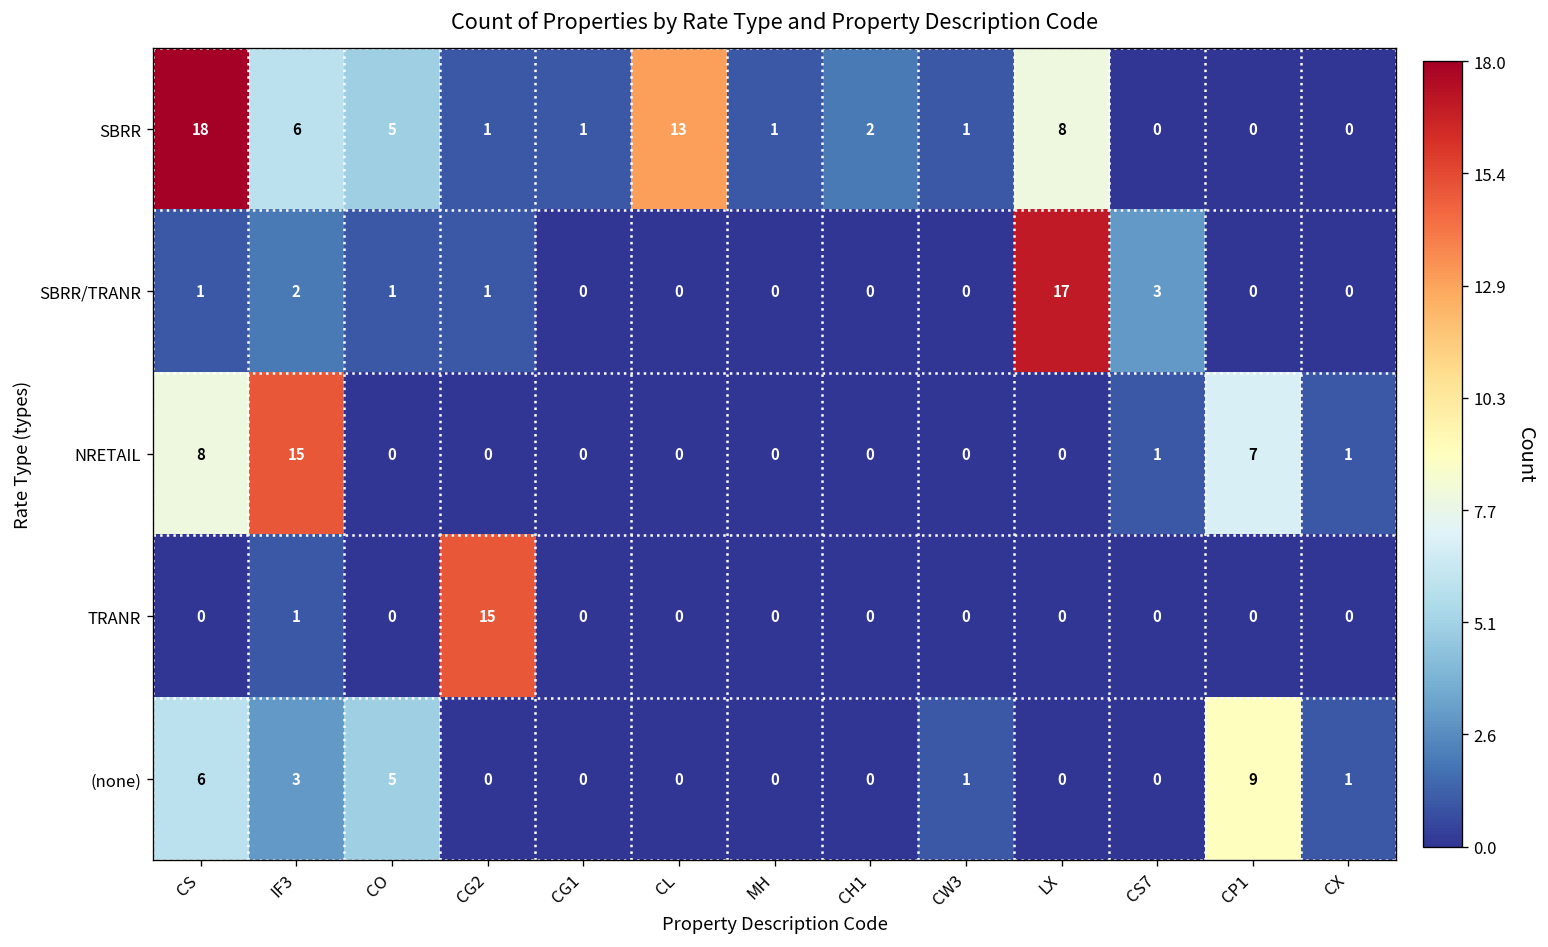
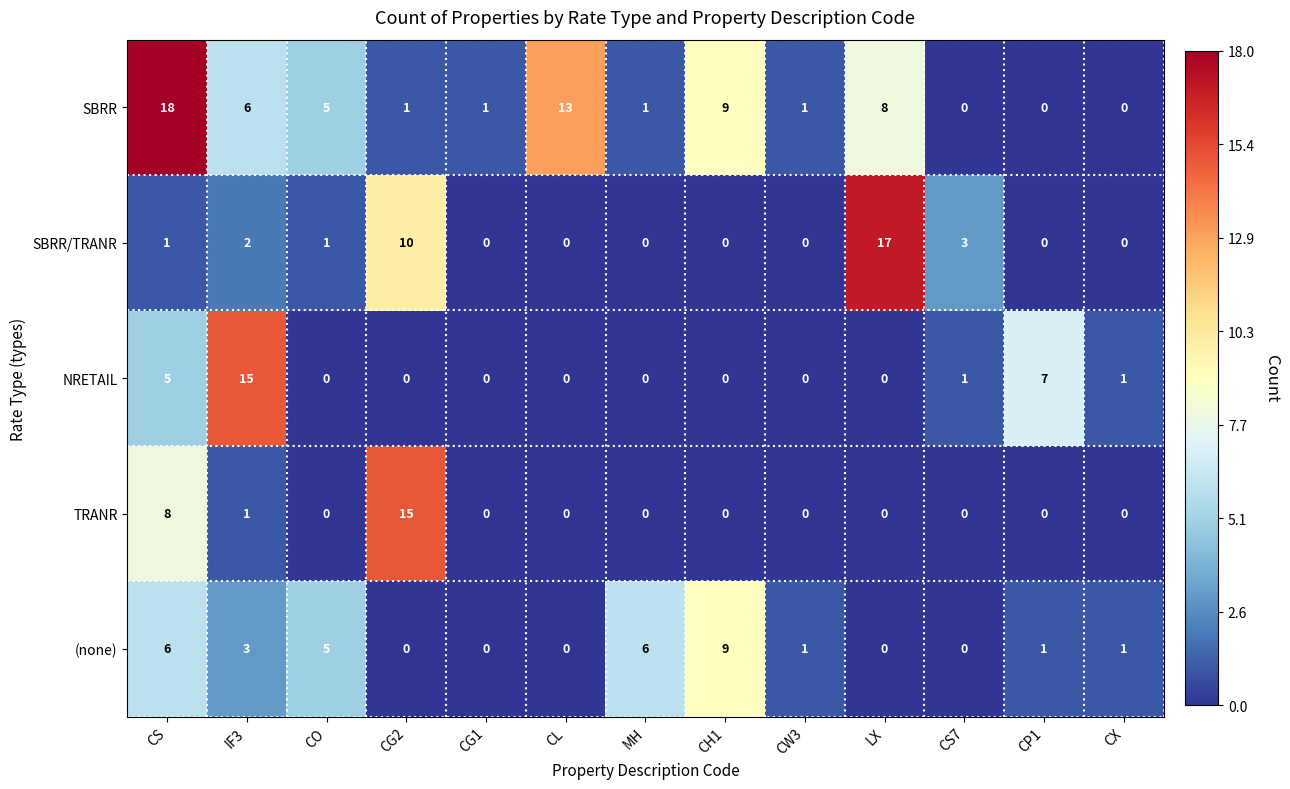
SBRR, CH1: 2 -> 9
SBRR/TRANR, CG2: 1 -> 10
NRETAIL, CS: 8 -> 5
TRANR, CS: 0 -> 8
(none), MH: 0 -> 6
(none), CH1: 0 -> 9
(none), CP1: 9 -> 1
